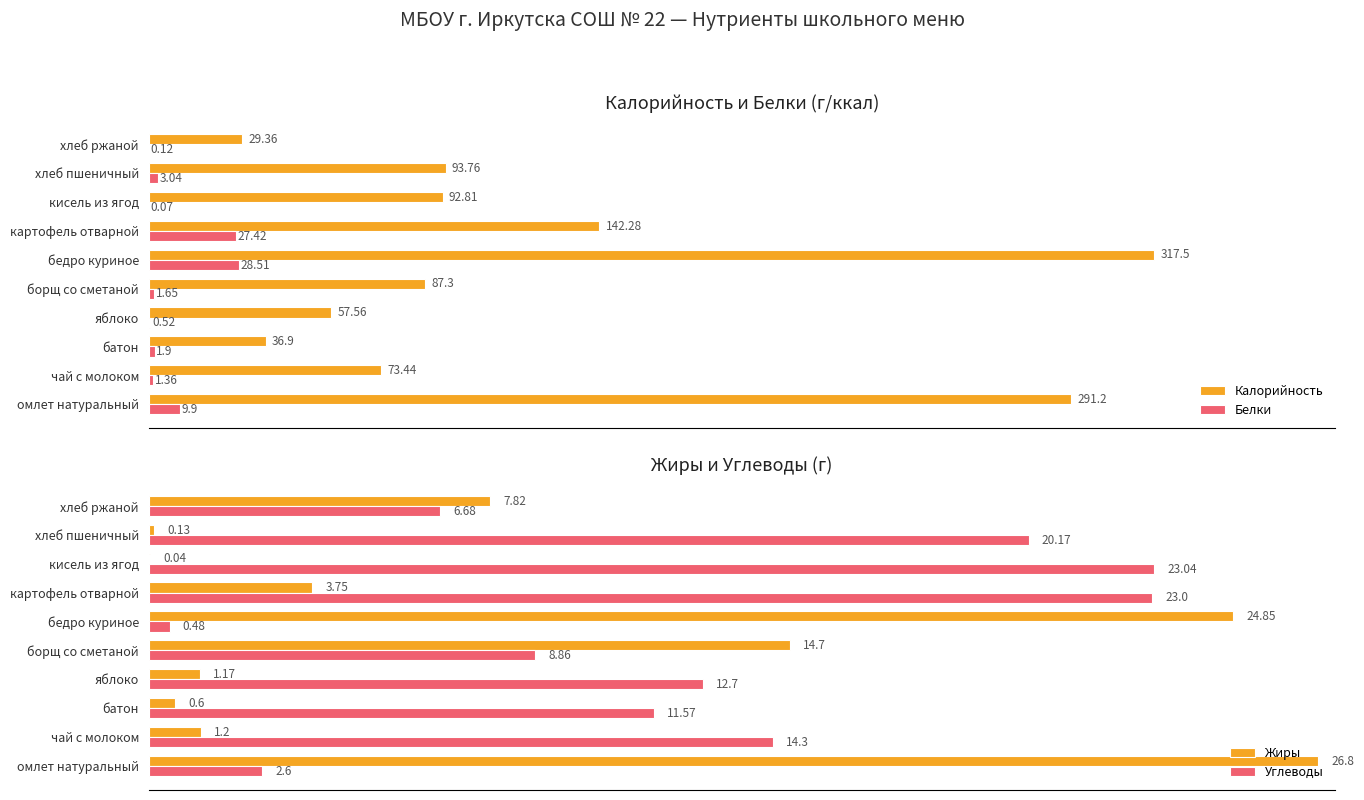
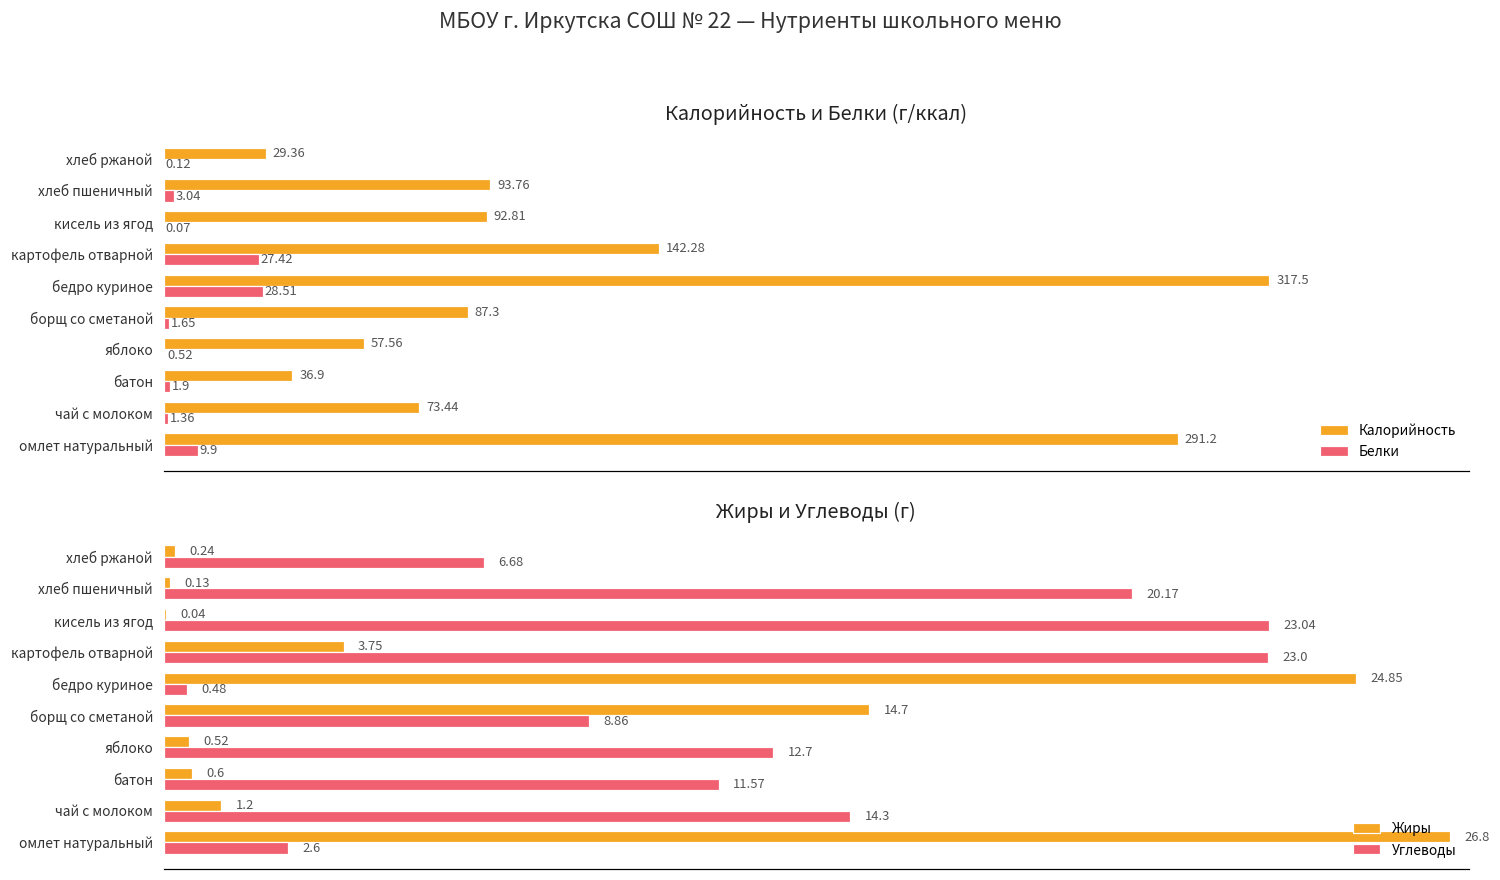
Жиры и Углеводы (г), Жиры, хлеб ржаной: 7.82 -> 0.24
Жиры и Углеводы (г), Жиры, яблоко: 1.17 -> 0.52
